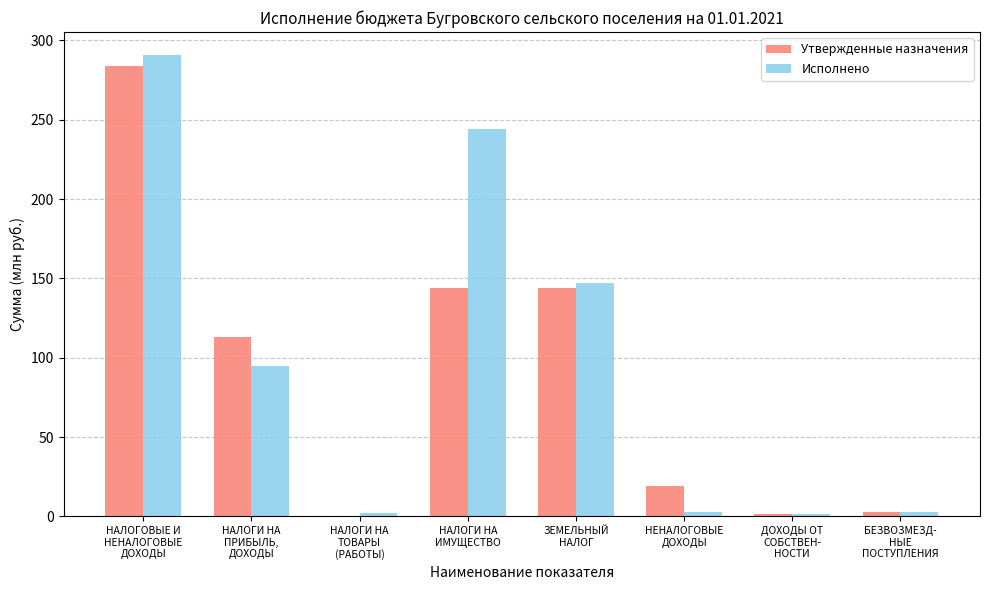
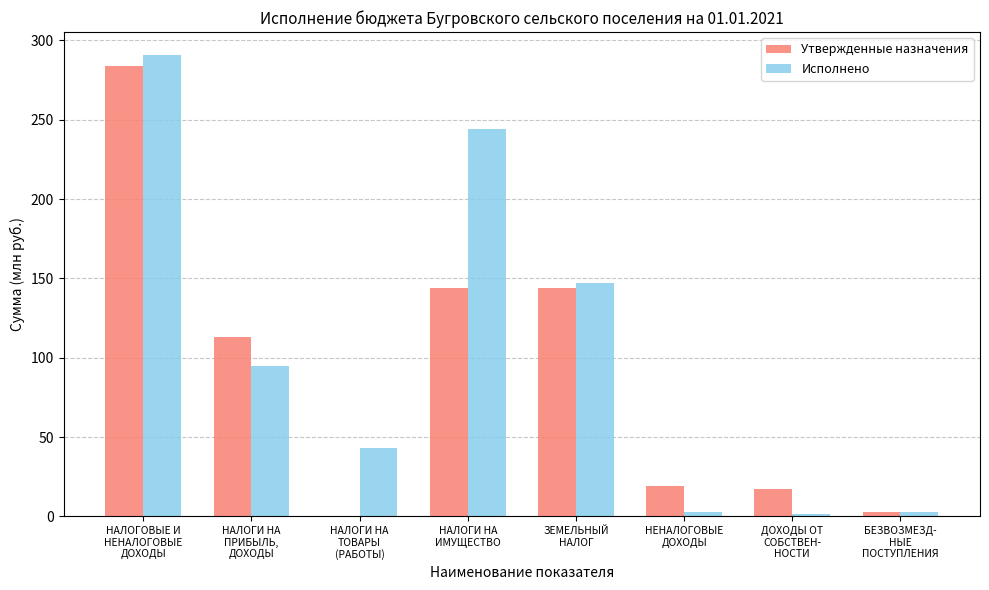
Исполнено, НАЛОГИ НА ТОВАРЫ (РАБОТЫ): 2 -> 43
Утвержденные назначения, ДОХОДЫ ОТ СОБСТВЕН- НОСТИ: 2 -> 17
